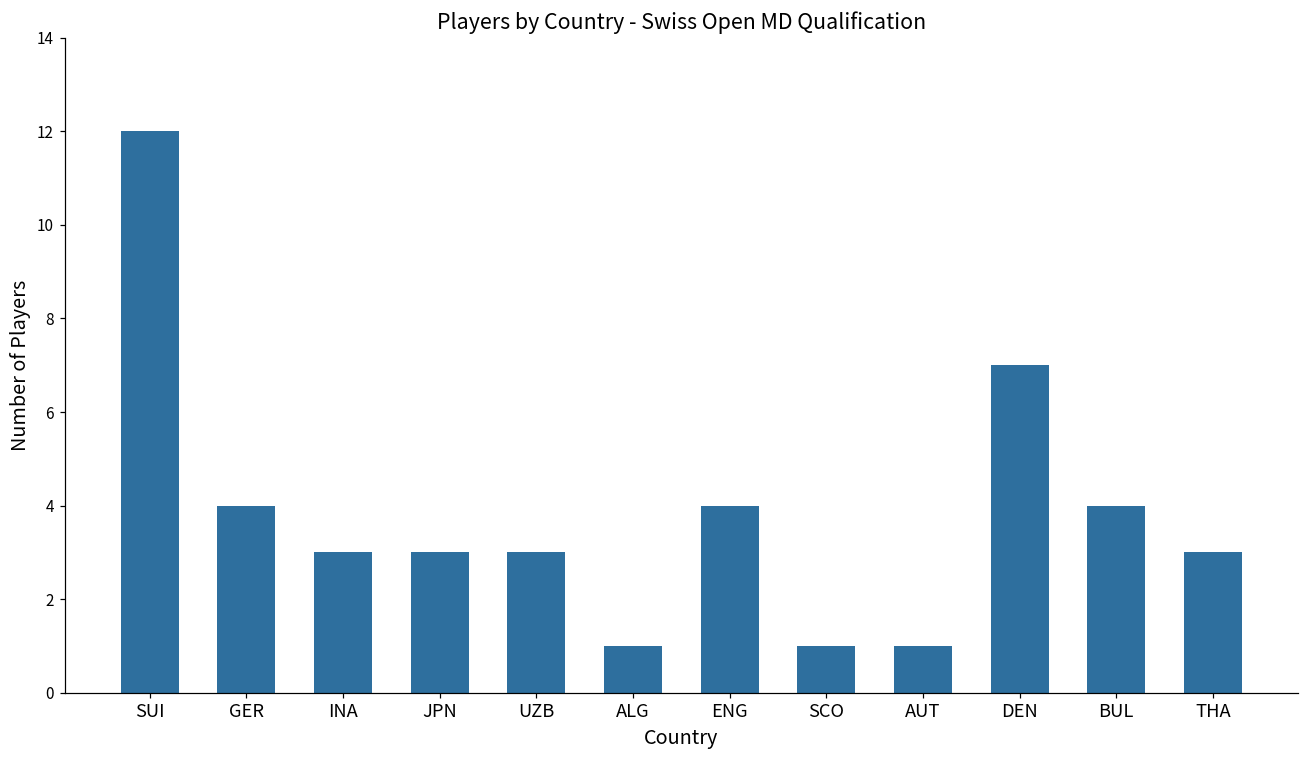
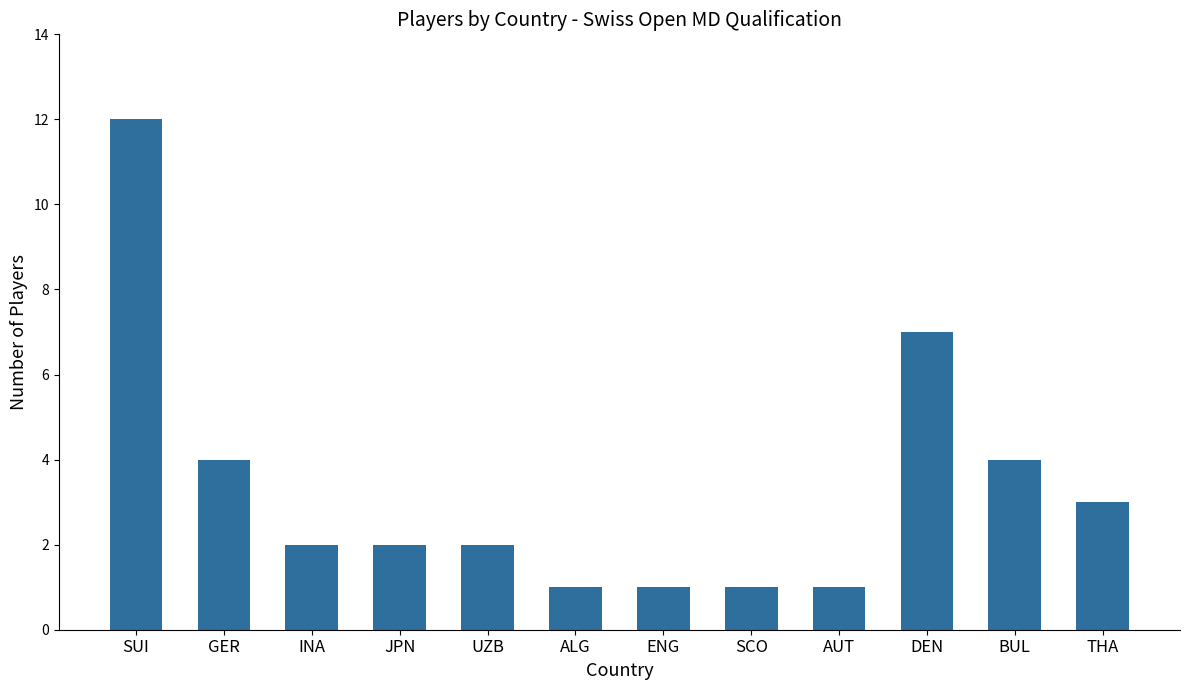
INA: 3 -> 2
JPN: 3 -> 2
UZB: 3 -> 2
ENG: 4 -> 1
